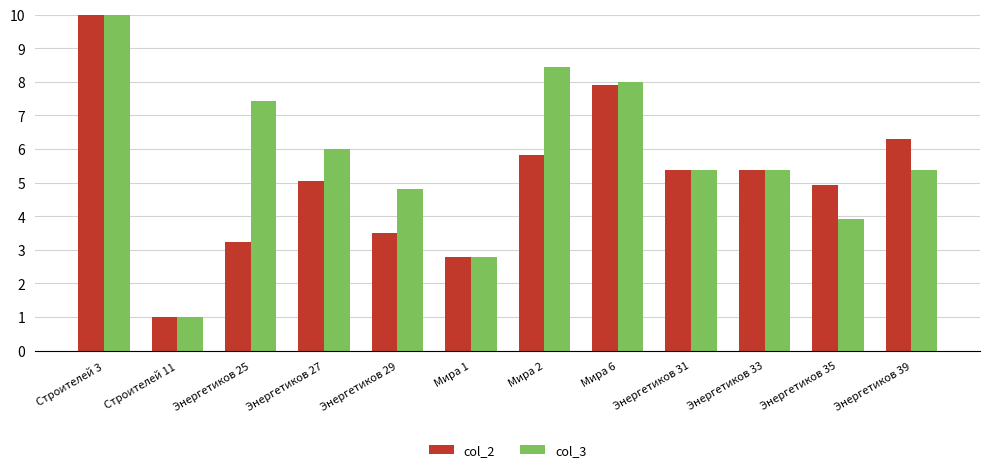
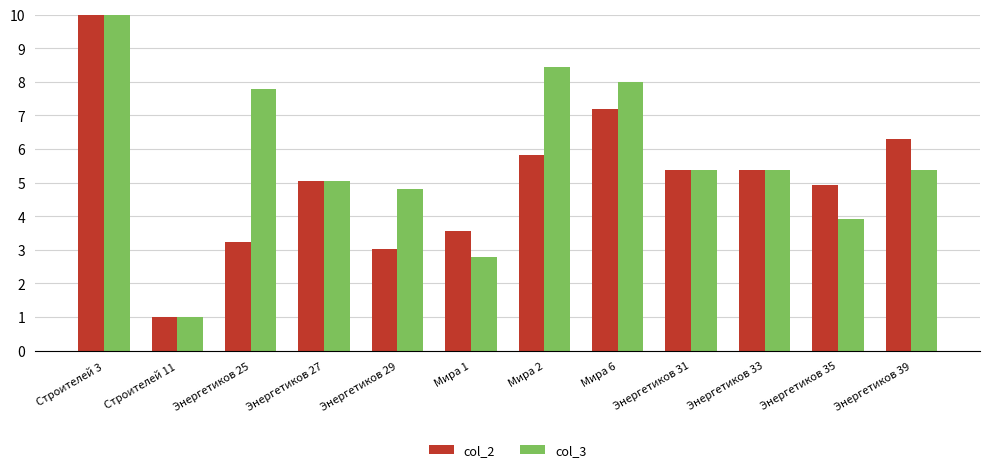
col_3, Энергетиков 25: 7.4 -> 7.8
col_3, Энергетиков 27: 6.0 -> 5.0
col_2, Энергетиков 29: 3.5 -> 3.0
col_2, Мира 1: 2.8 -> 3.5
col_2, Мира 6: 7.9 -> 7.2
